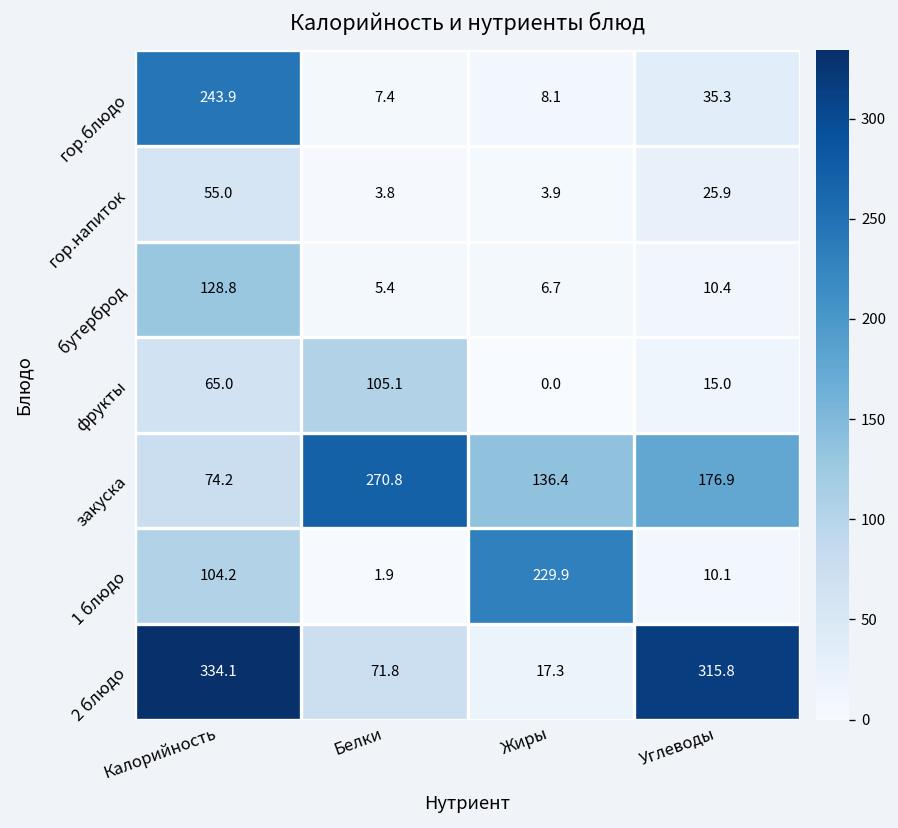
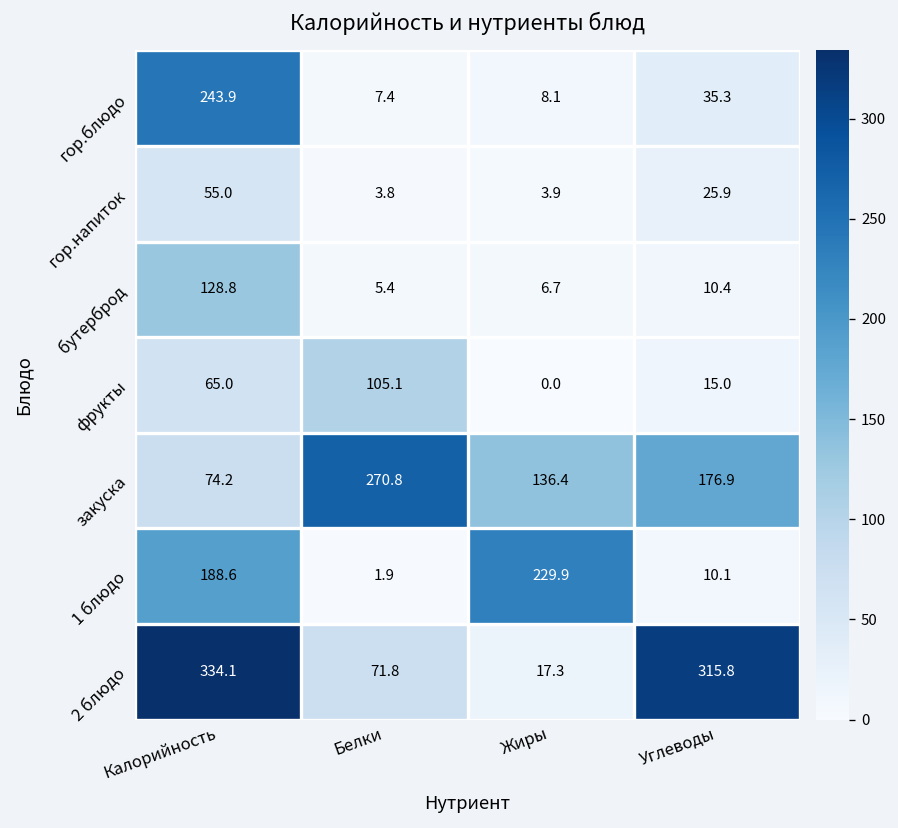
1 блюдо, Калорийность: 104.2 -> 188.6
